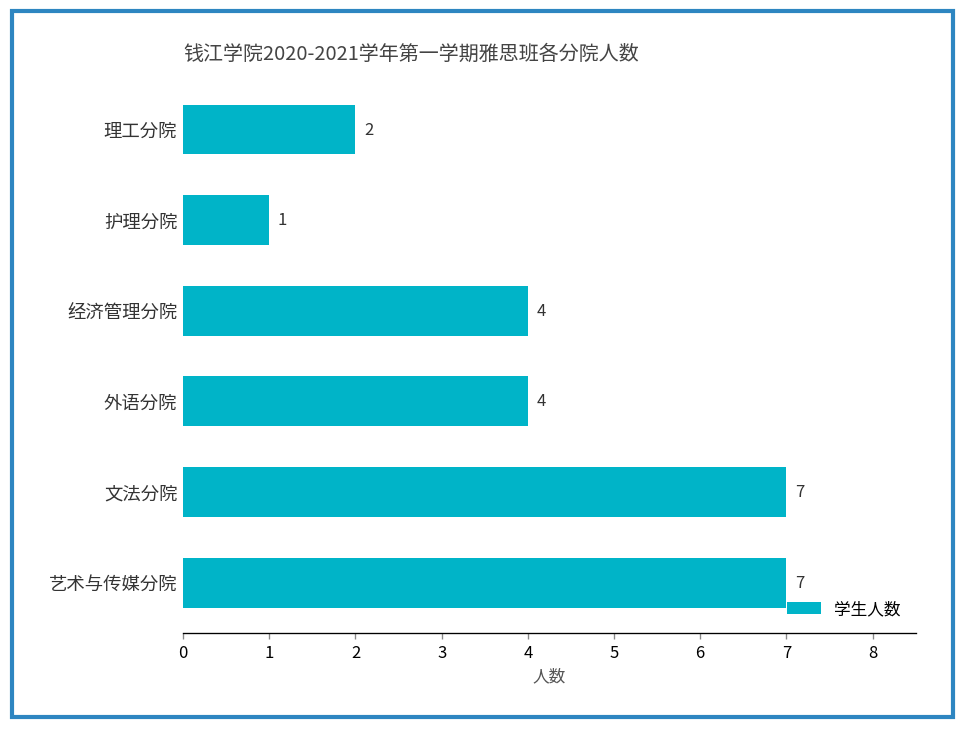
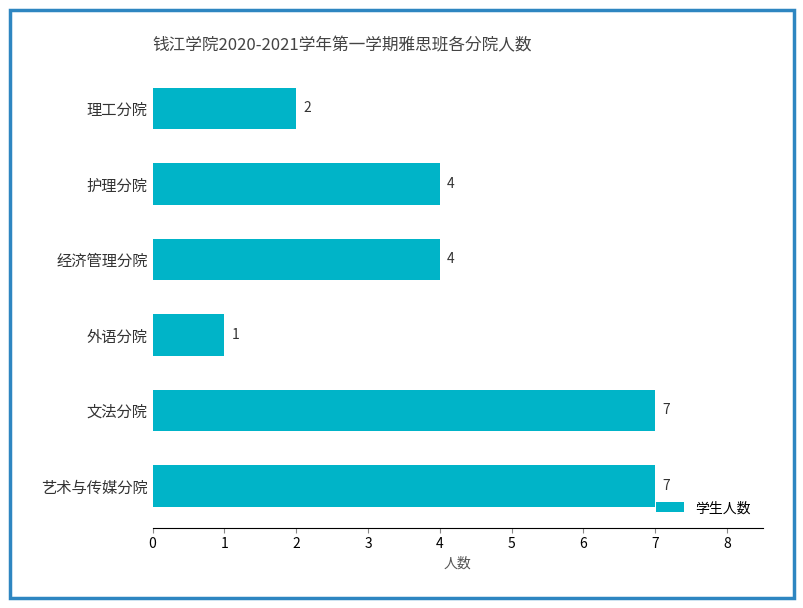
护理分院: 1 -> 4
外语分院: 4 -> 1
